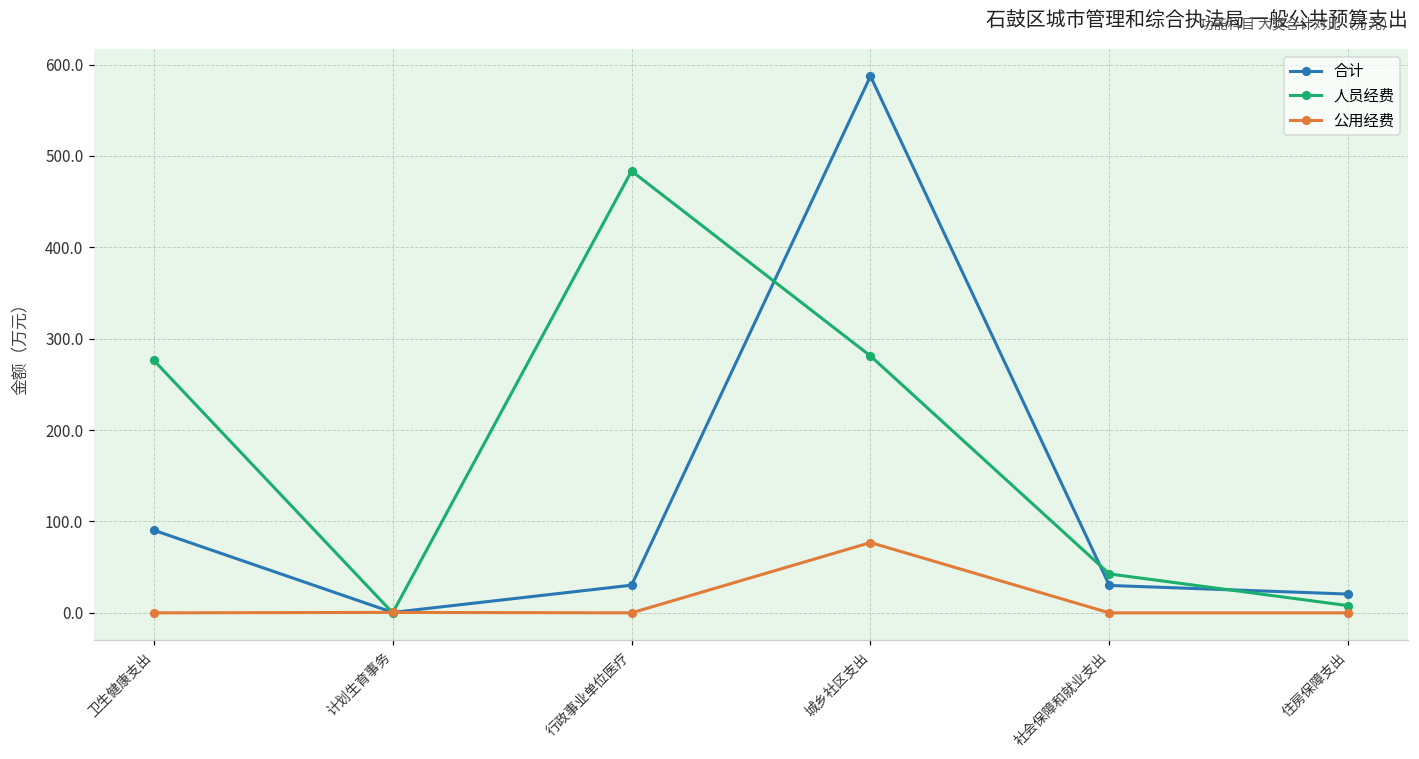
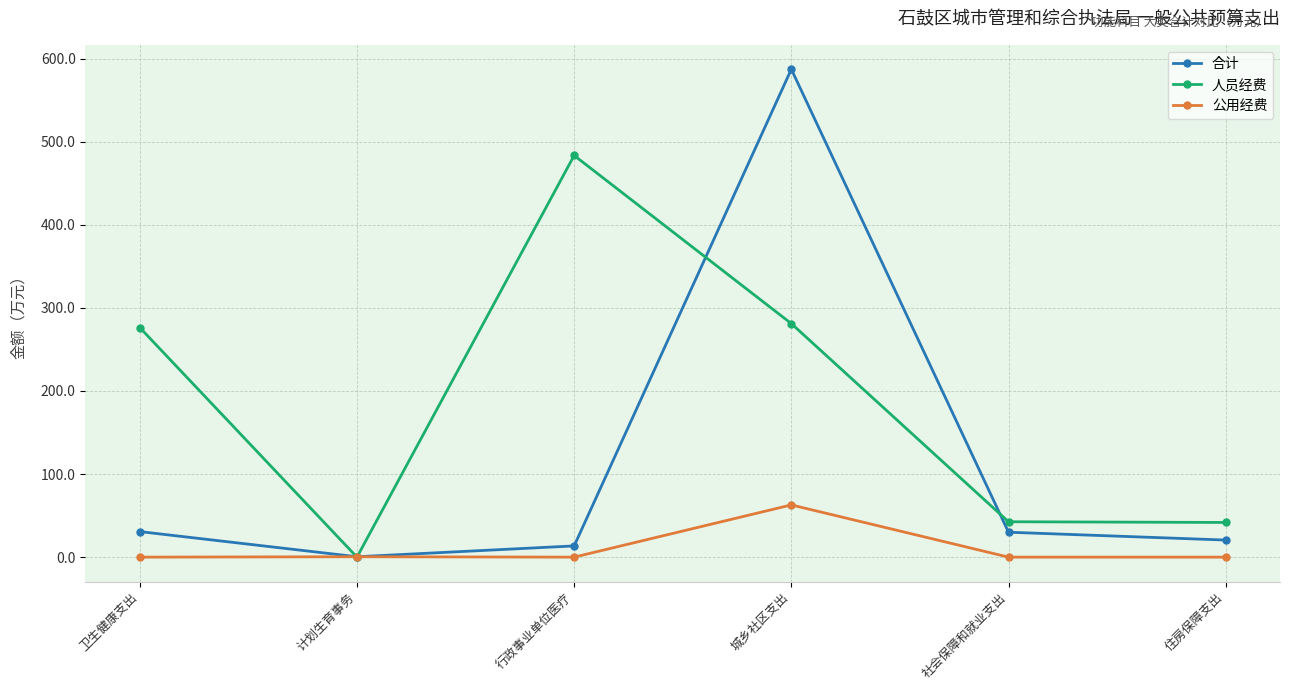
合计, 卫生健康支出: 90 -> 30
合计, 行政事业单位医疗: 30 -> 10
公用经费, 城乡社区支出: 80 -> 60
人员经费, 住房保障支出: 10 -> 40
